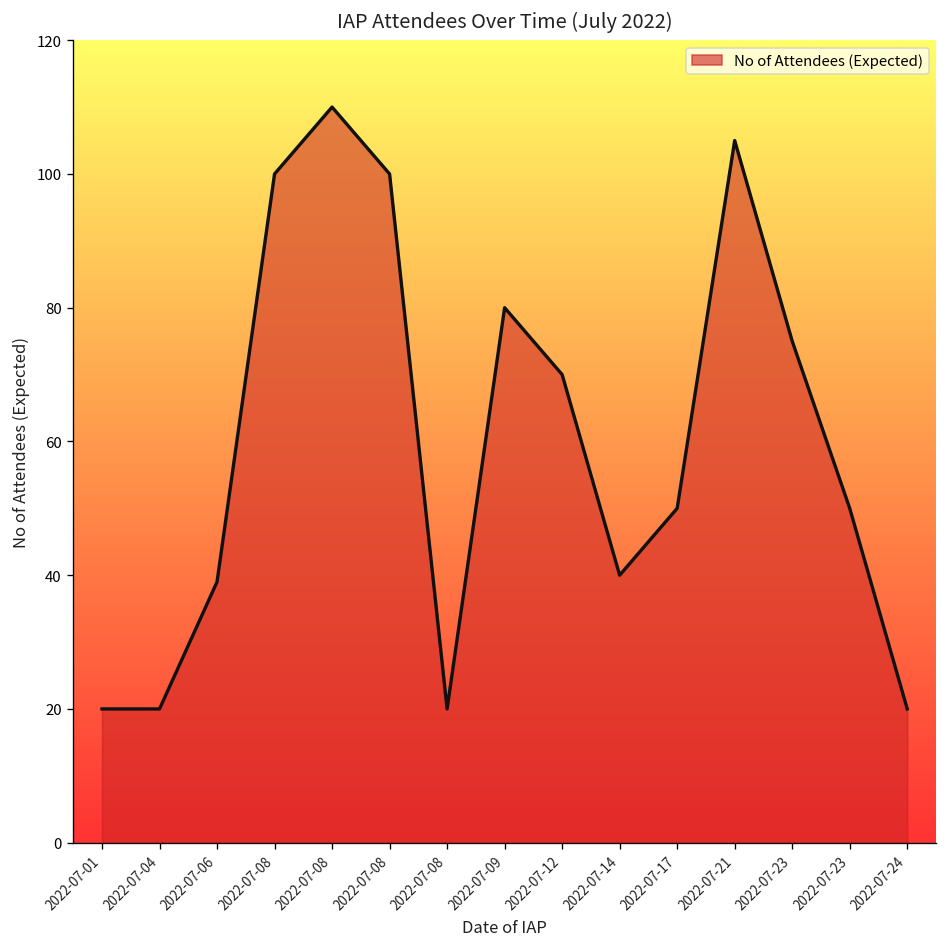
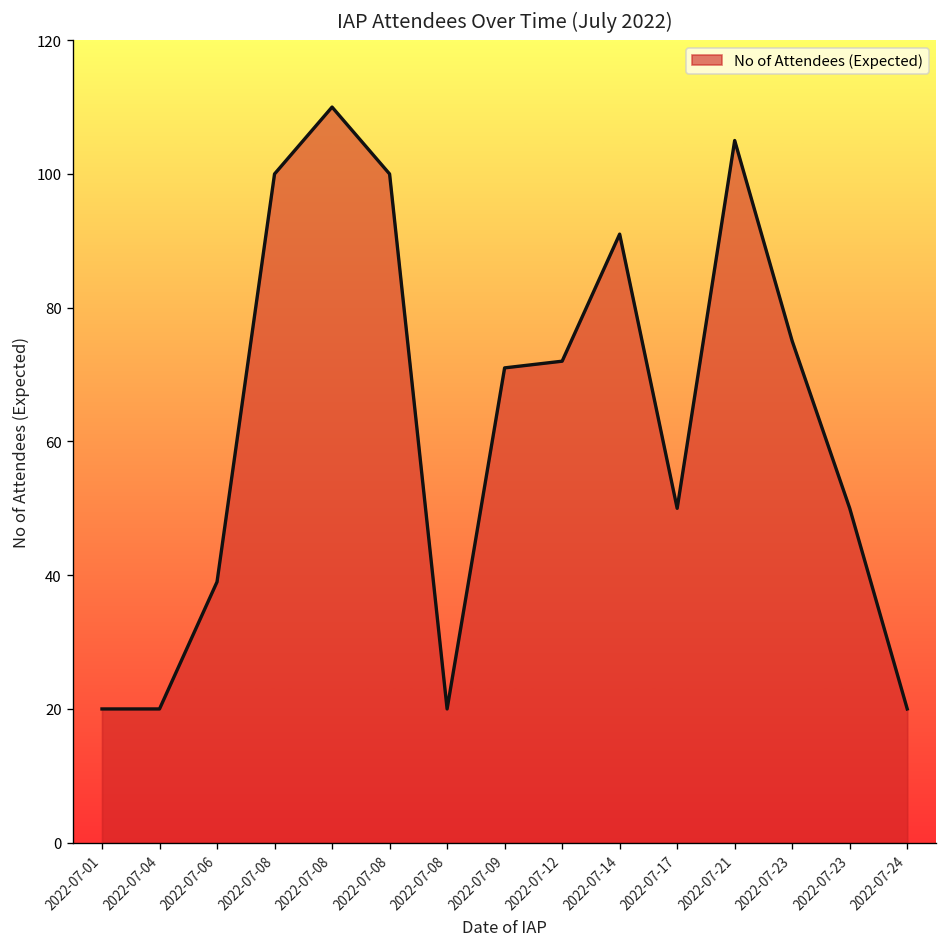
2022-07-09: 80 -> 71
2022-07-12: 70 -> 72
2022-07-14: 40 -> 91
